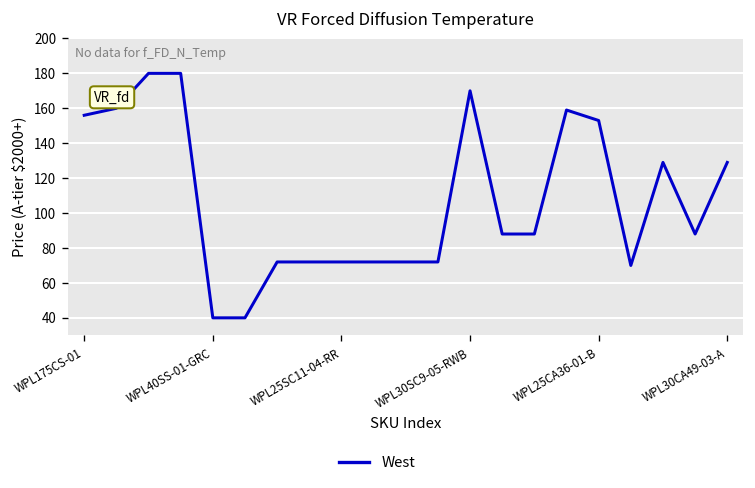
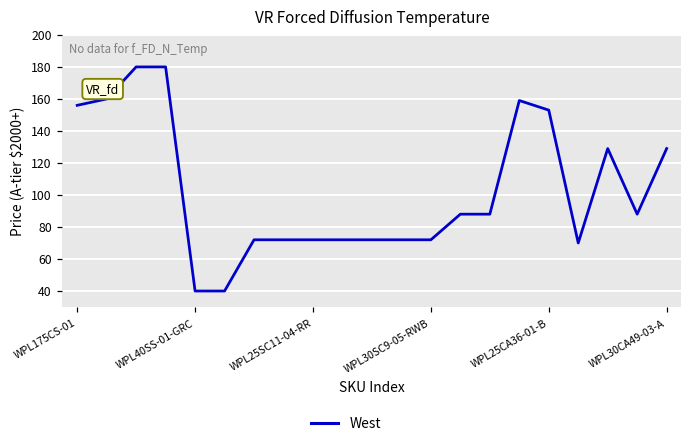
WPL30SC9-05-RWB: 170 -> 72
